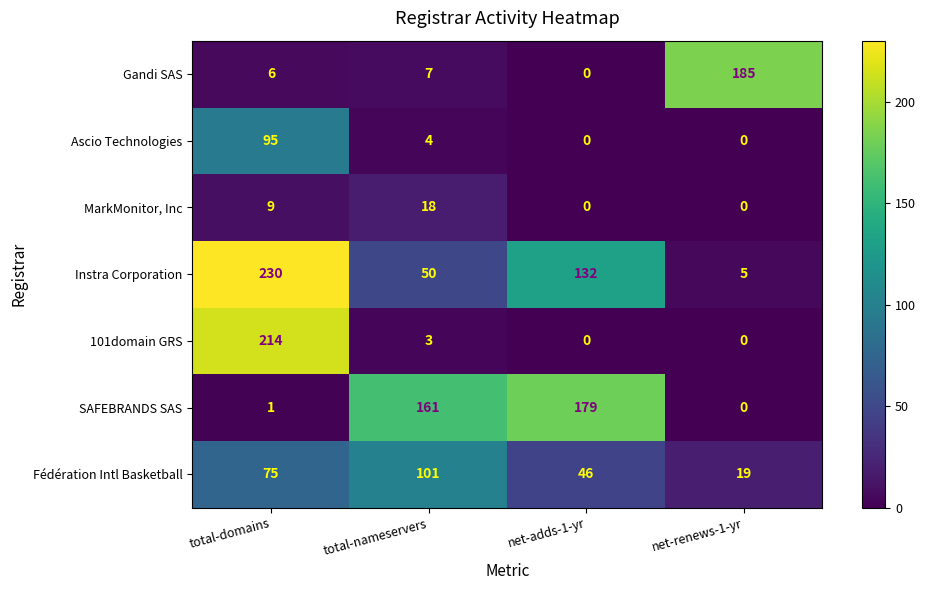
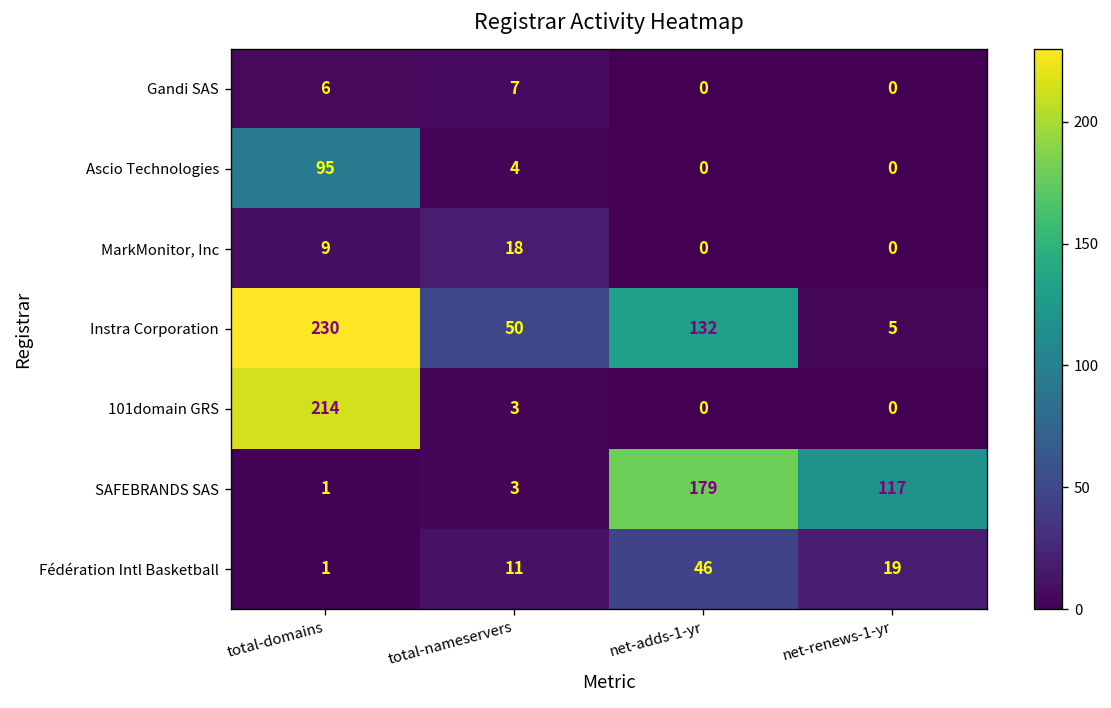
Gandi SAS, net-renews-1-yr: 185 -> 0
SAFEBRANDS SAS, total-nameservers: 161 -> 3
SAFEBRANDS SAS, net-renews-1-yr: 0 -> 117
Fédération Intl Basketball, total-domains: 75 -> 1
Fédération Intl Basketball, total-nameservers: 101 -> 11
